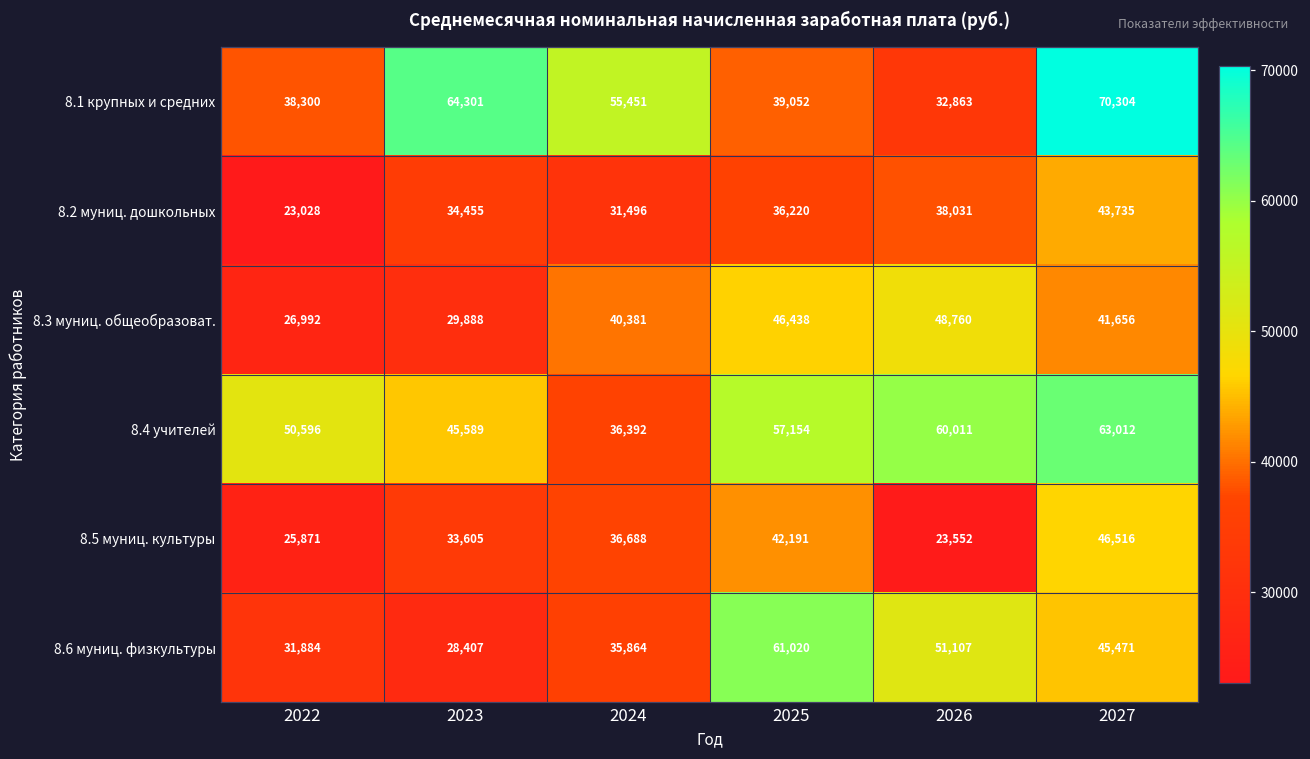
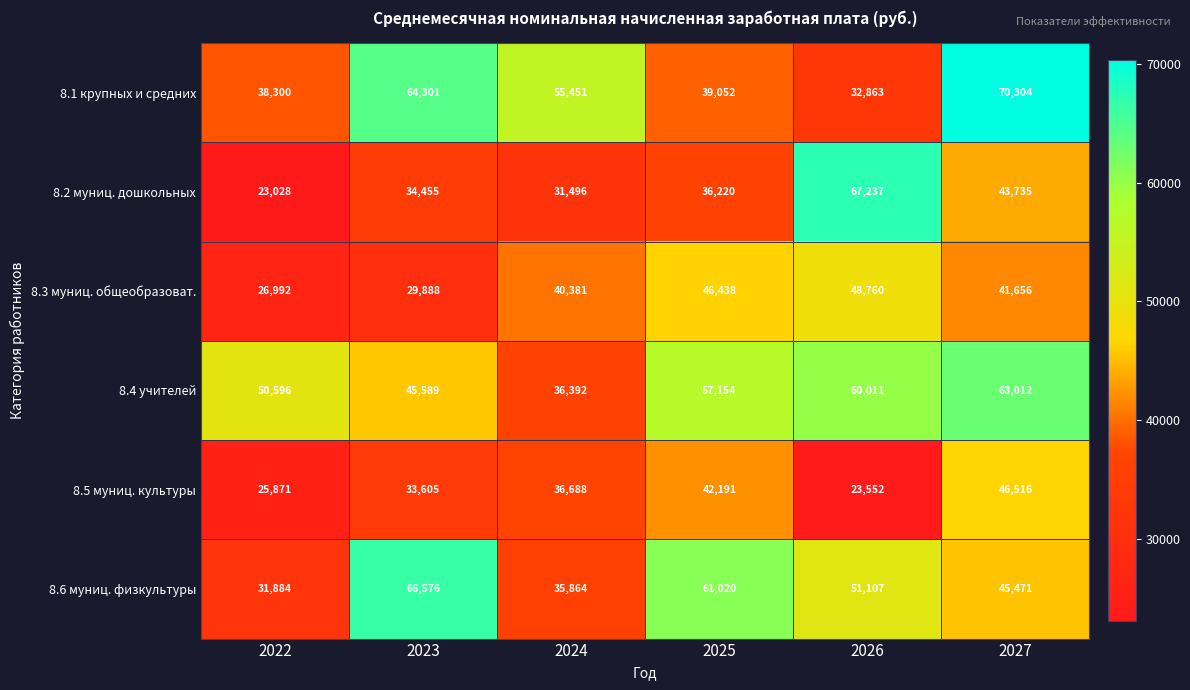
8.2 муниц. дошкольных, 2026: 38,031 -> 67,237
8.6 муниц. физкультуры, 2023: 28,407 -> 66,576
